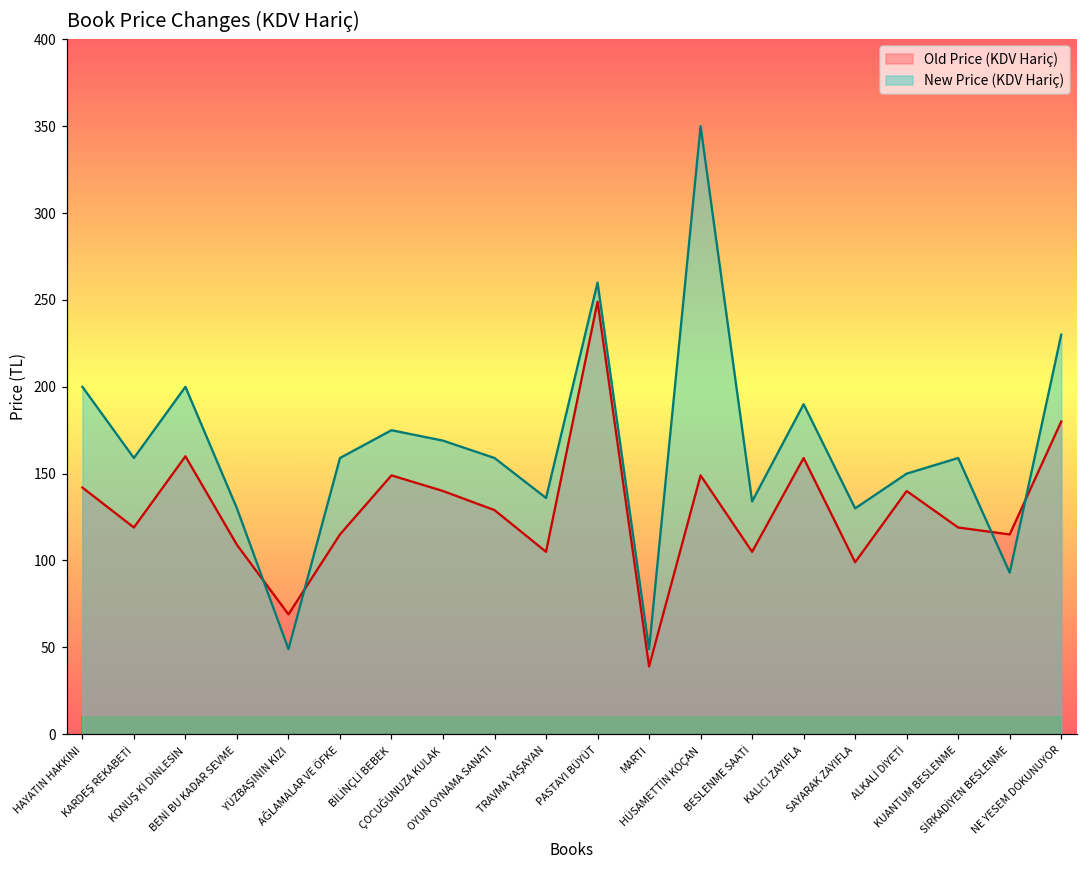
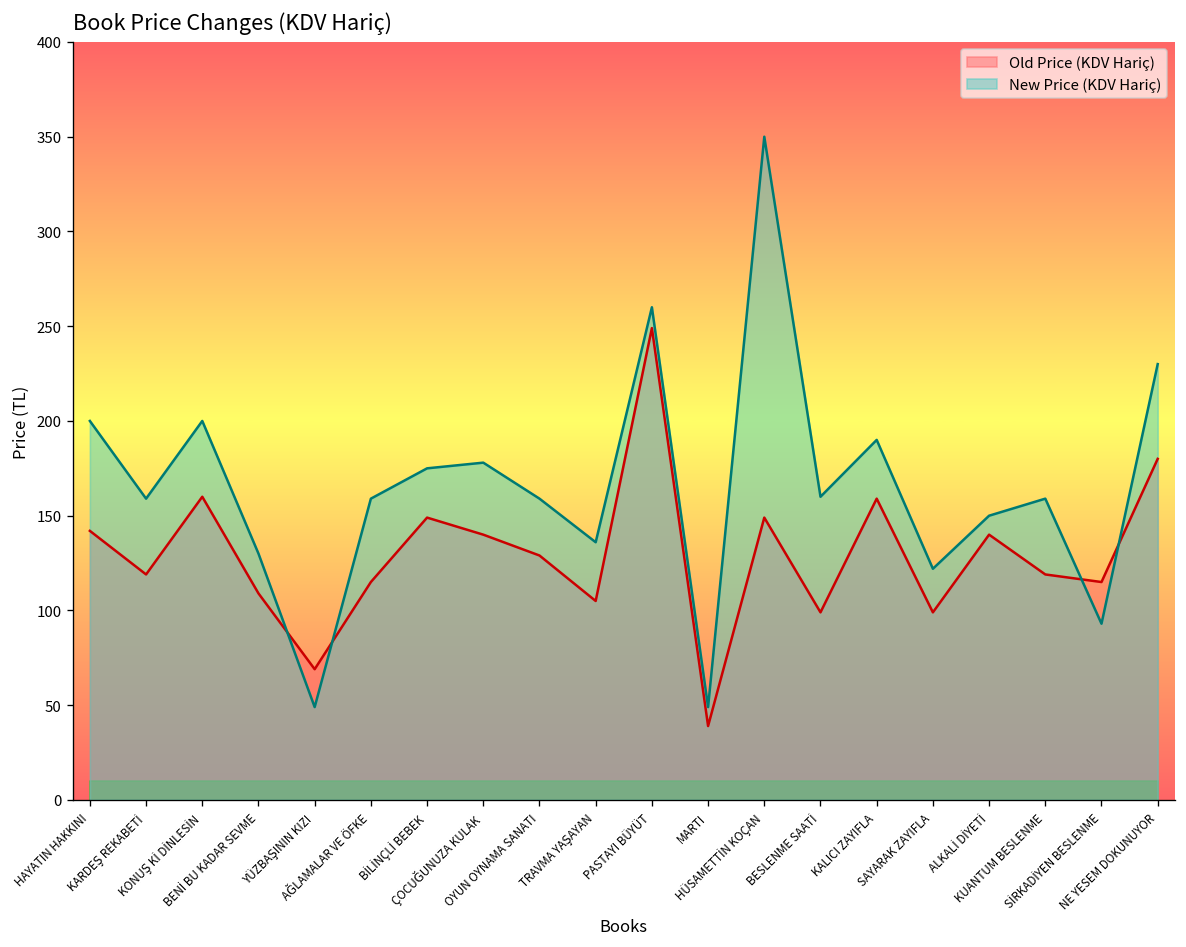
New Price (KDV Hariç), ÇOCUĞUNUZA KULAK: 169 -> 178
Old Price (KDV Hariç), BESLENME SAATİ: 105 -> 99
New Price (KDV Hariç), BESLENME SAATİ: 134 -> 160
New Price (KDV Hariç), SAYARAK ZAYIFLA: 130 -> 122
